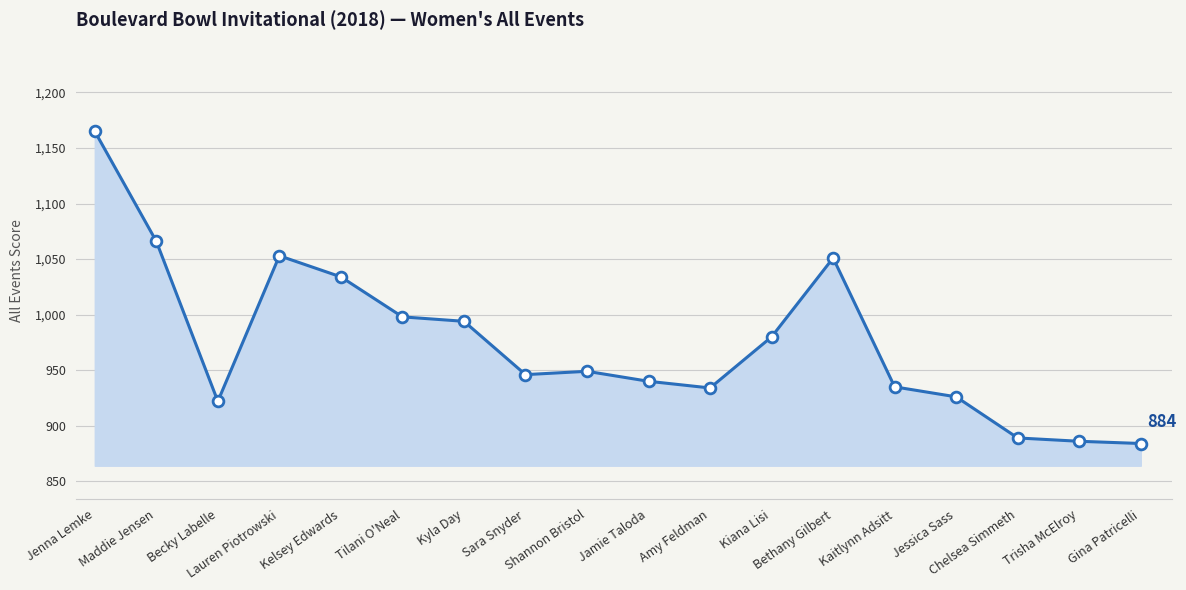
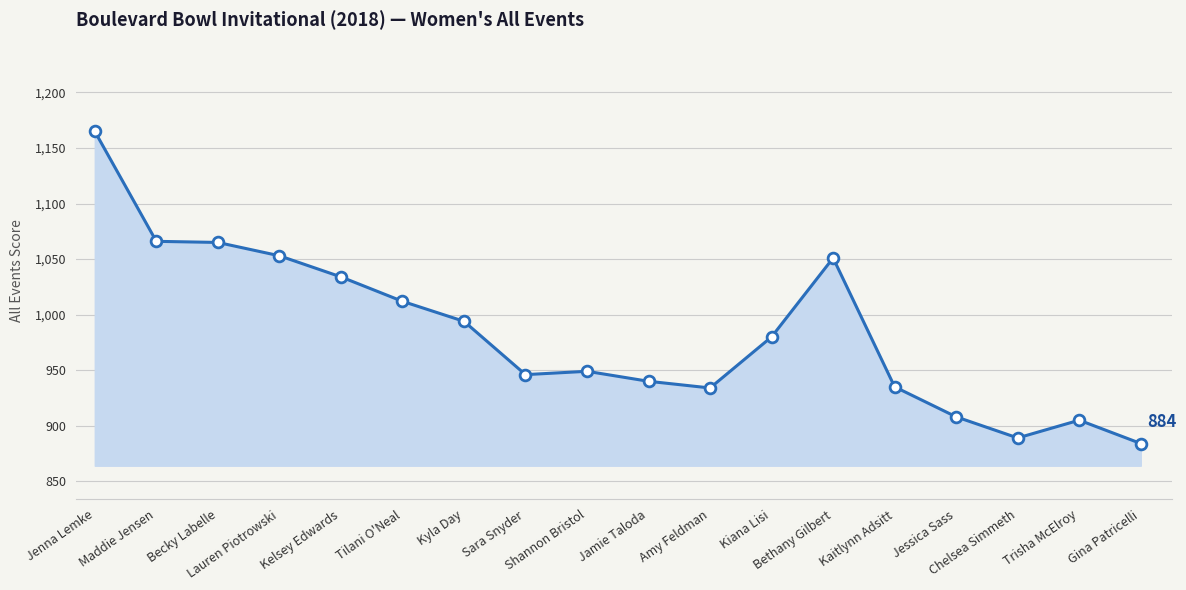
Becky Labelle: 922 -> 1,065
Tilani O'Neal: 998 -> 1,012
Jessica Sass: 926 -> 908
Trisha McElroy: 886 -> 905
